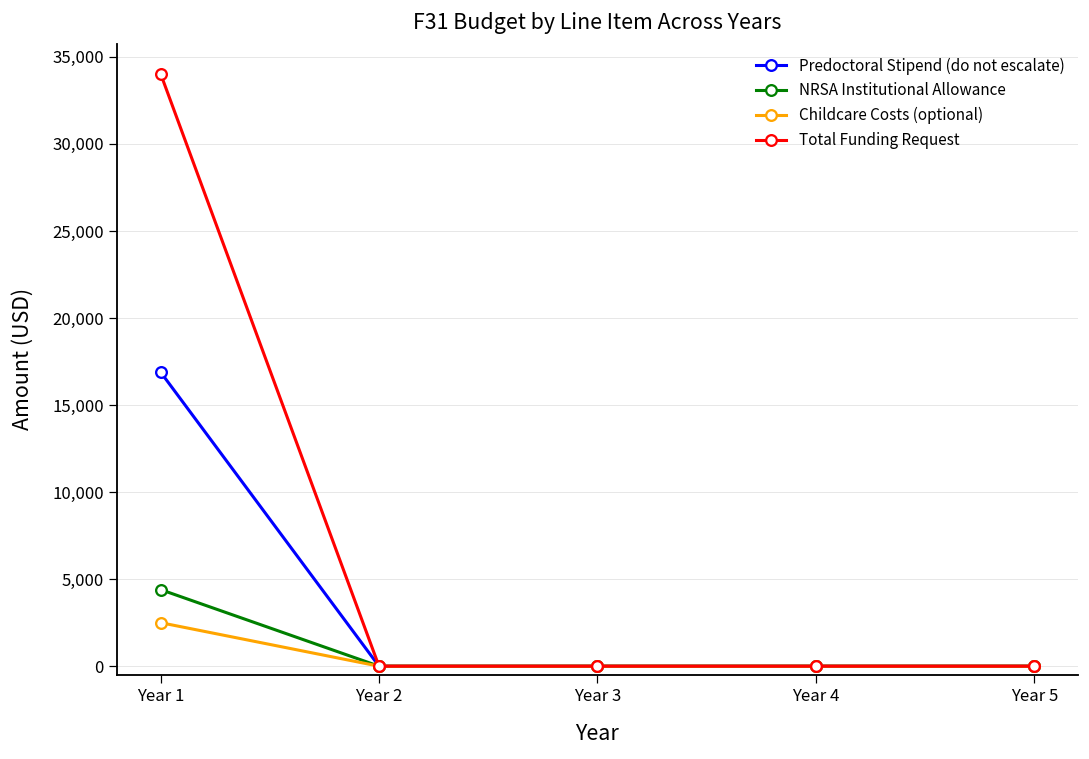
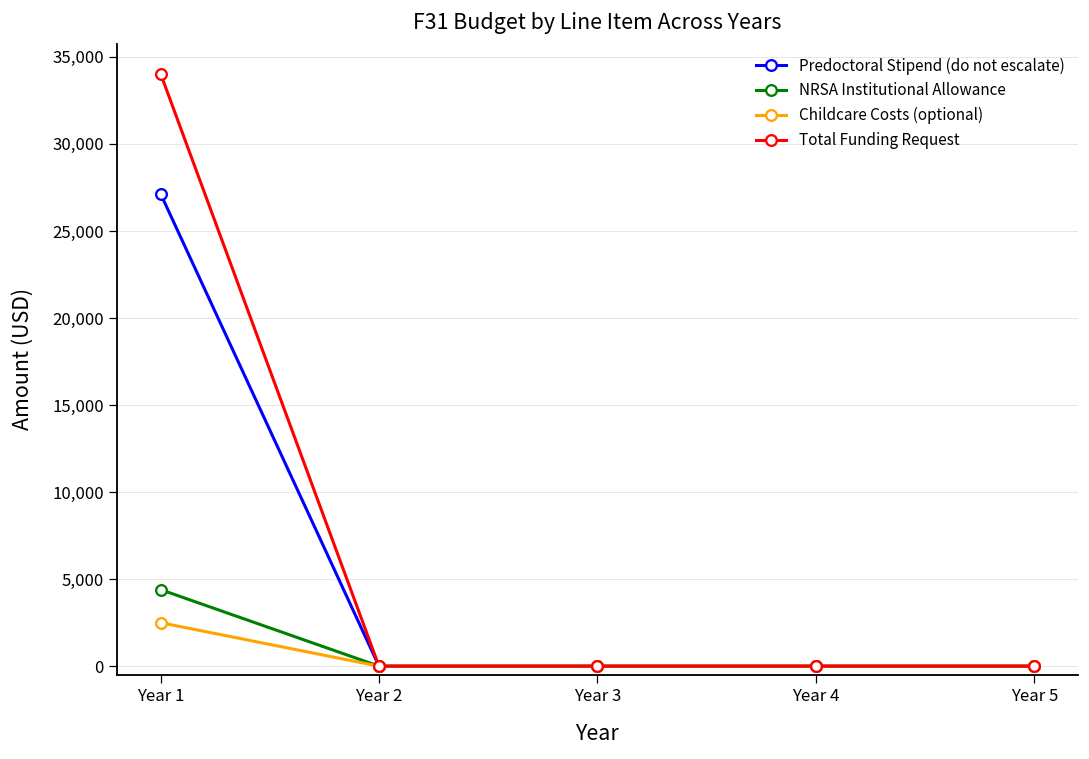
Predoctoral Stipend (do not escalate), Year 1: 16,900 -> 27,100
